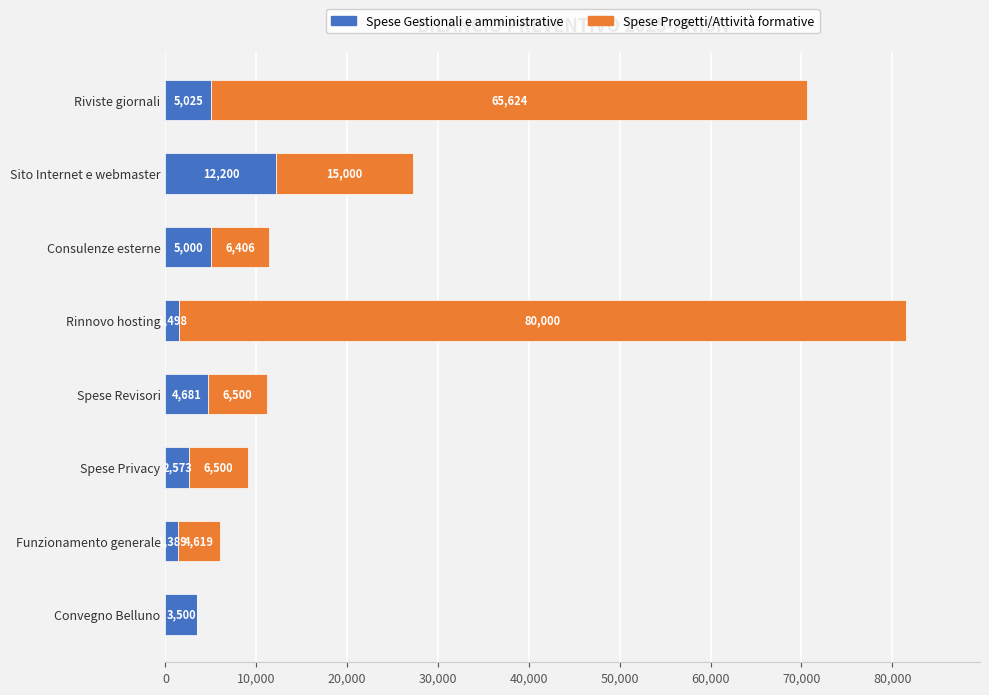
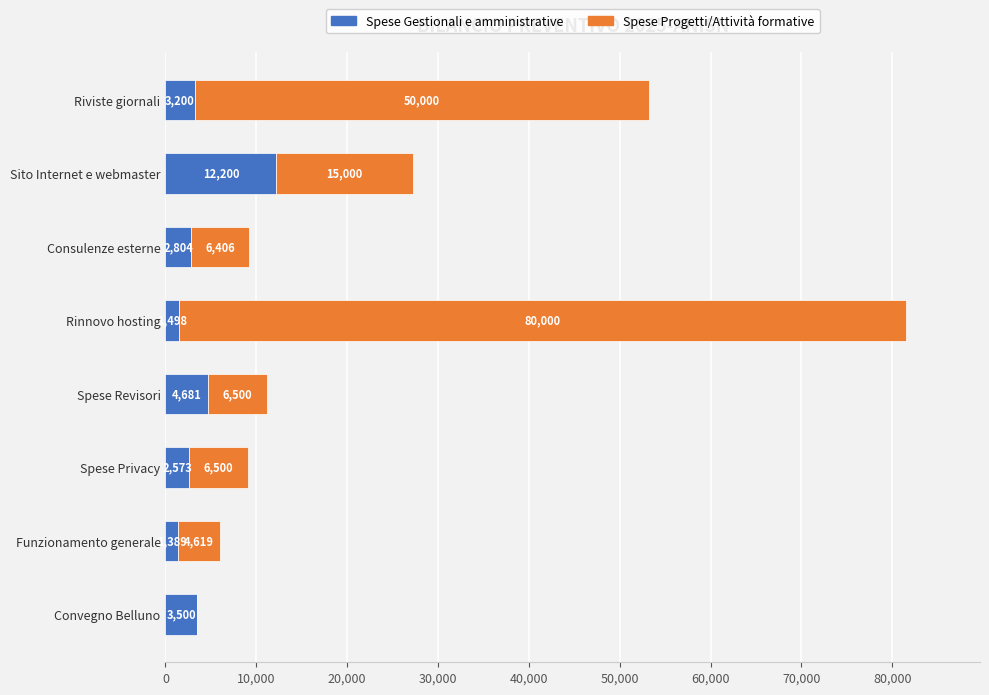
Spese Gestionali e amministrative, Riviste giornali: 5,025 -> 3,200
Spese Progetti/Attività formative, Riviste giornali: 65,624 -> 50,000
Spese Gestionali e amministrative, Consulenze esterne: 5,000 -> 2,804
